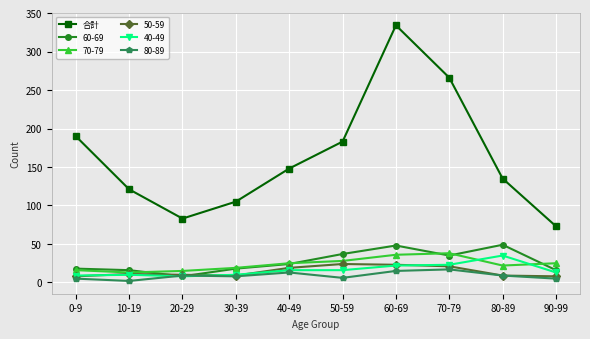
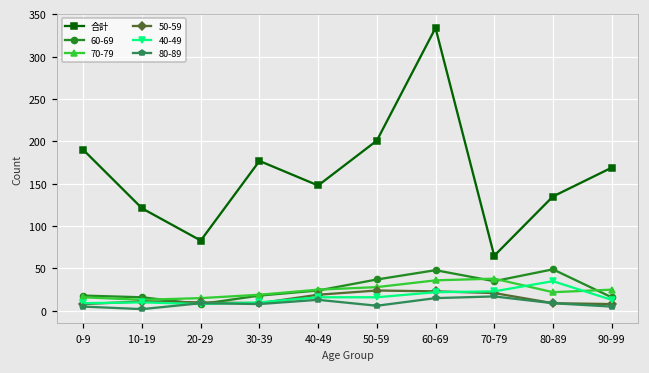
合計, 30-39: 110 -> 180
合計, 50-59: 180 -> 200
合計, 70-79: 270 -> 70
合計, 90-99: 70 -> 170
